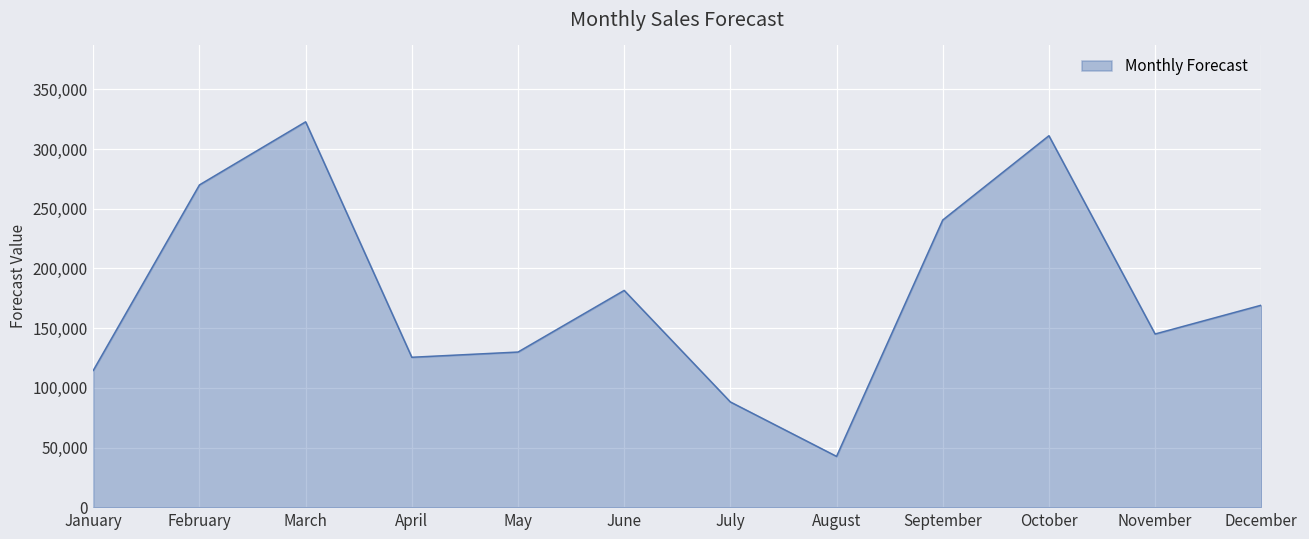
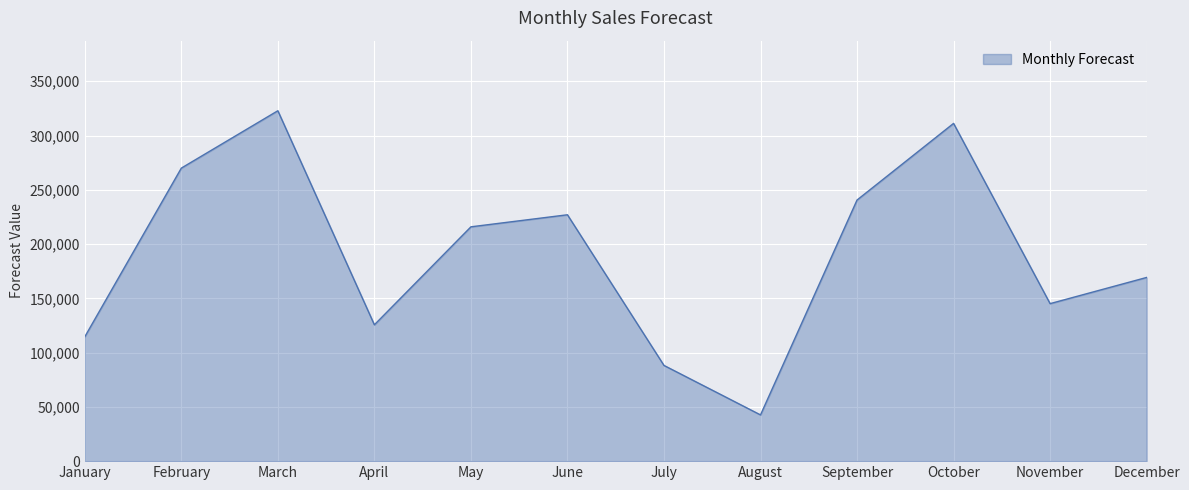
May: 130,000 -> 216,000
June: 182,000 -> 227,000
